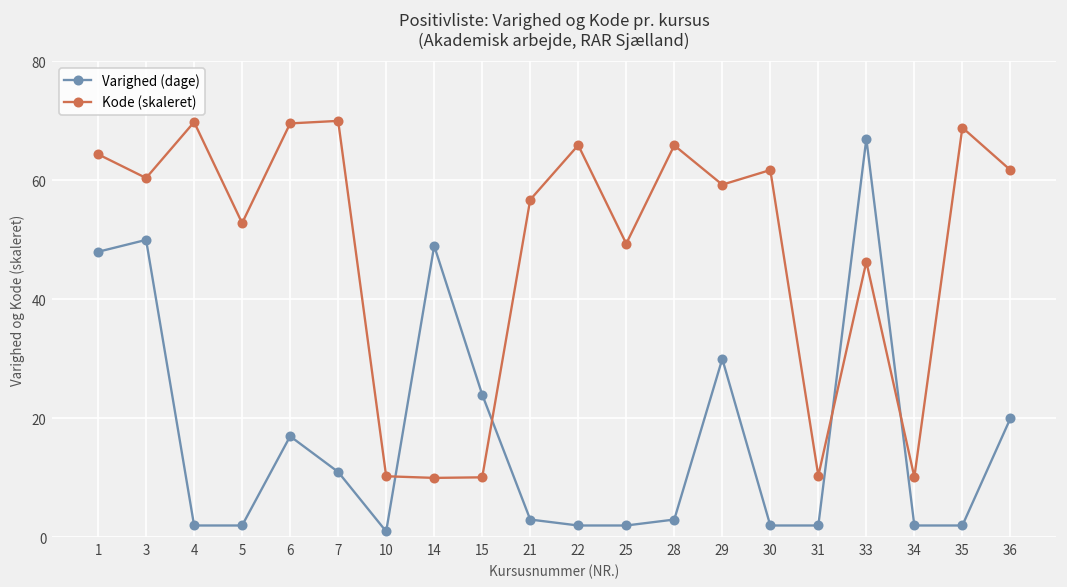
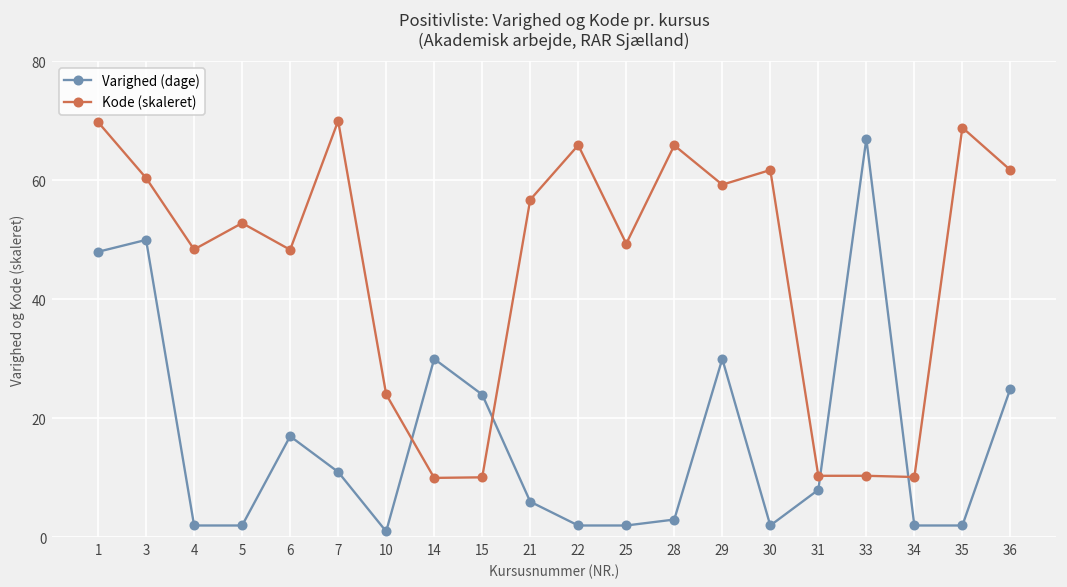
Kode (skaleret), 1: 64 -> 70
Kode (skaleret), 4: 70 -> 48
Kode (skaleret), 6: 70 -> 48
Kode (skaleret), 10: 10 -> 24
Varighed (dage), 14: 49 -> 30
Varighed (dage), 21: 3 -> 6
Varighed (dage), 31: 2 -> 8
Kode (skaleret), 33: 46 -> 10
Varighed (dage), 36: 20 -> 25
